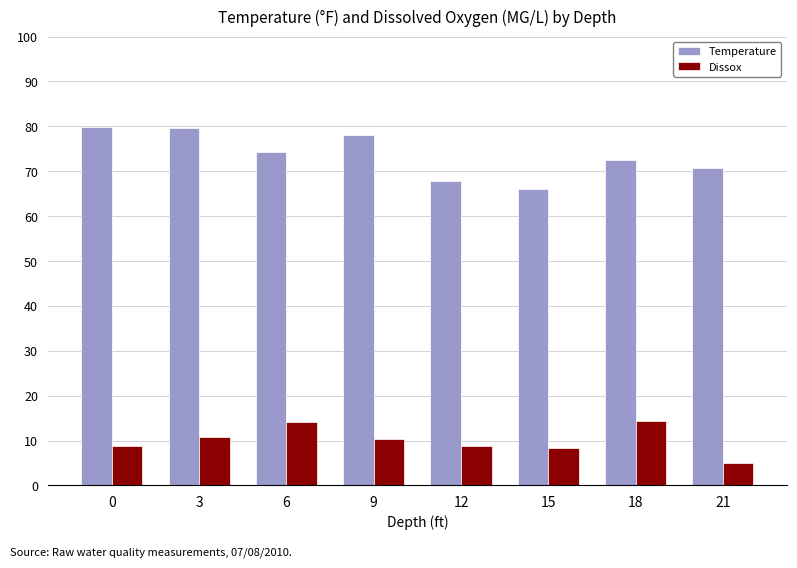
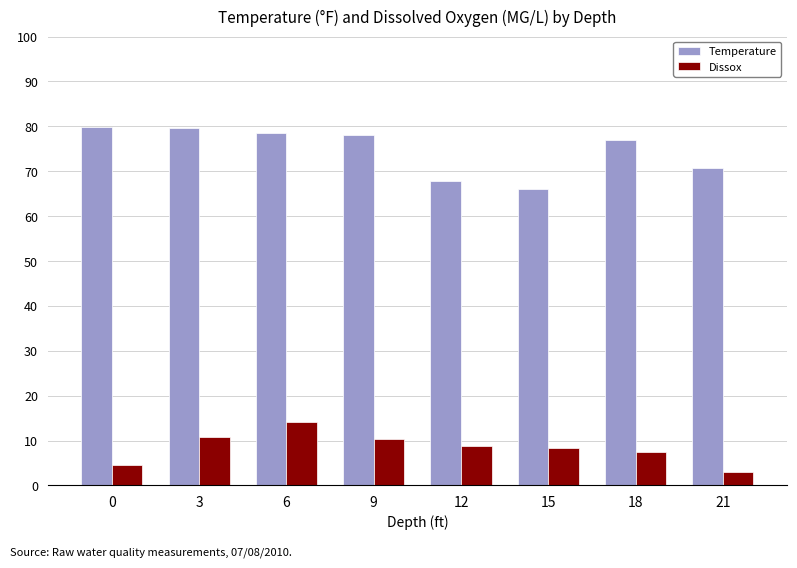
Dissox, 0: 9 -> 4
Temperature, 6: 74 -> 79
Temperature, 18: 73 -> 77
Dissox, 18: 14 -> 8
Dissox, 21: 5 -> 3
